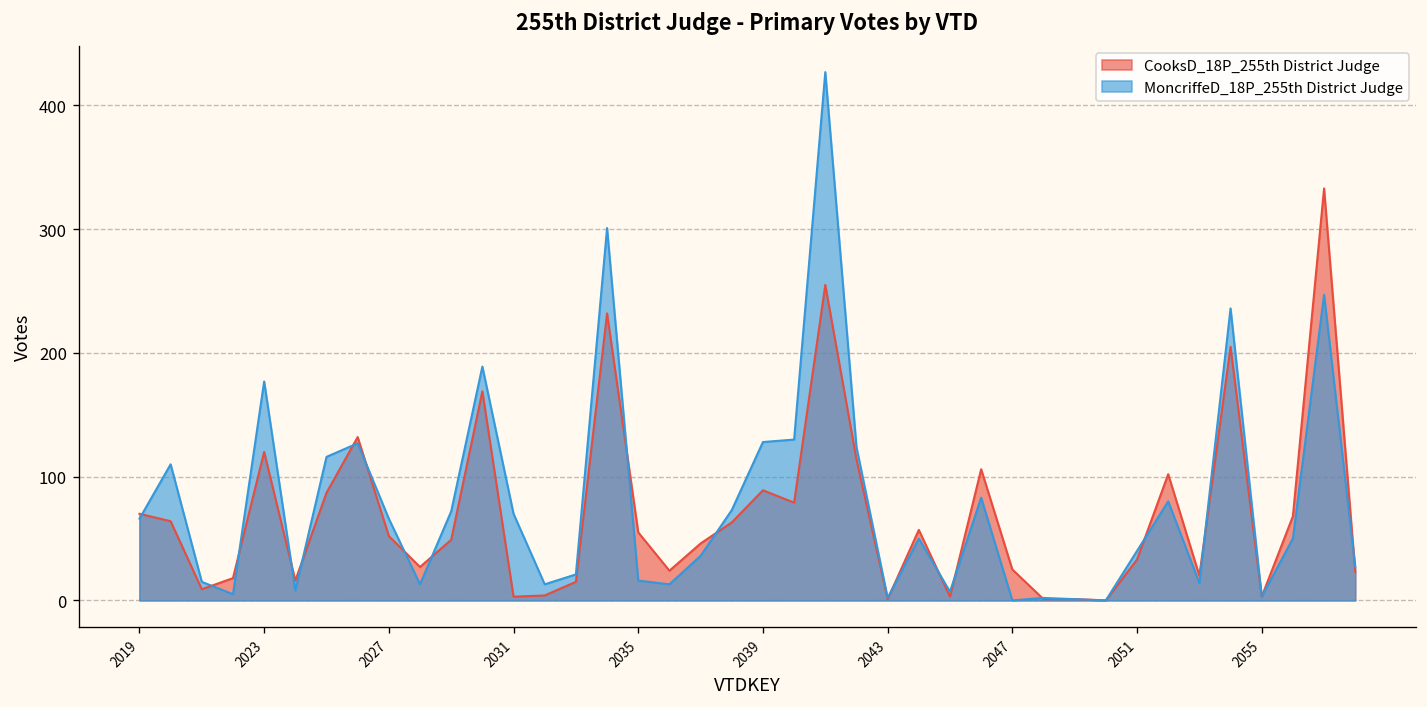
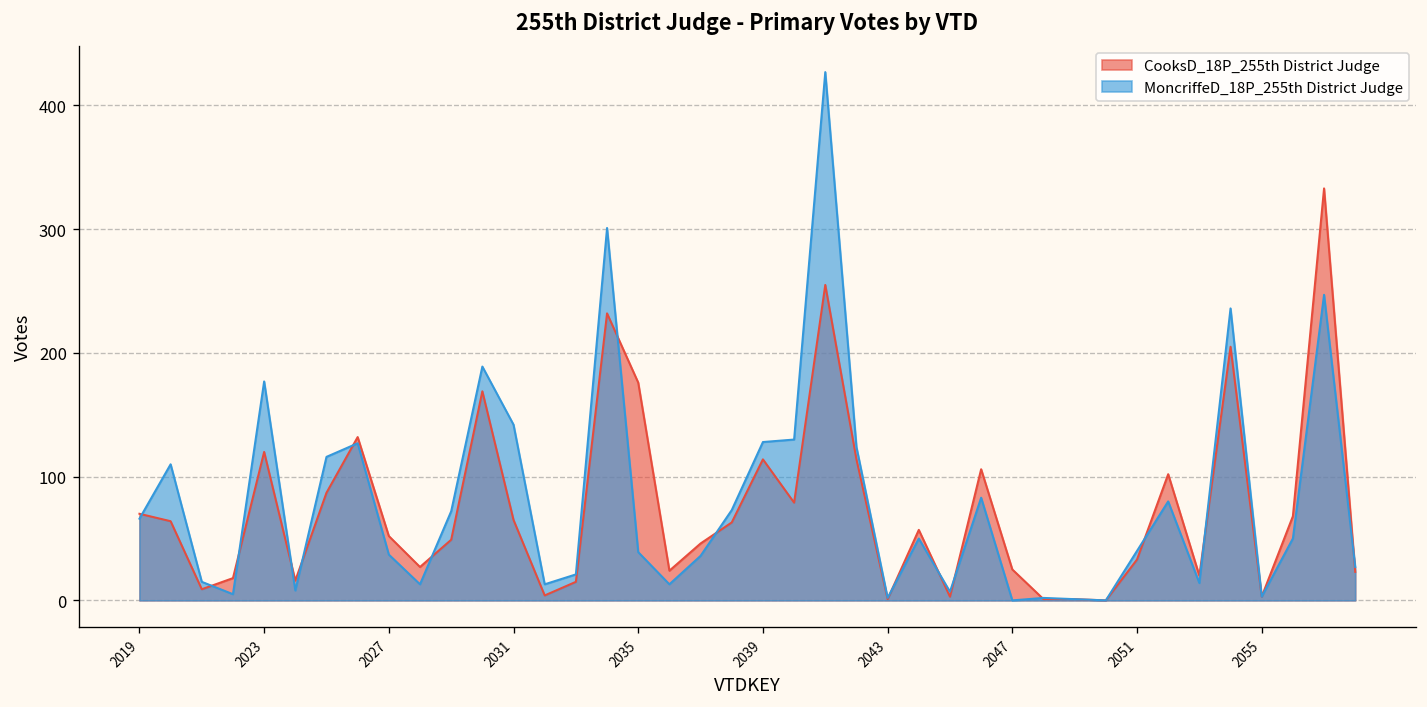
MoncriffeD_18P_255th District Judge, 2027: 66 -> 37
CooksD_18P_255th District Judge, 2031: 3 -> 65
MoncriffeD_18P_255th District Judge, 2031: 70 -> 142
CooksD_18P_255th District Judge, 2035: 55 -> 176
MoncriffeD_18P_255th District Judge, 2035: 16 -> 39
CooksD_18P_255th District Judge, 2039: 89 -> 114
